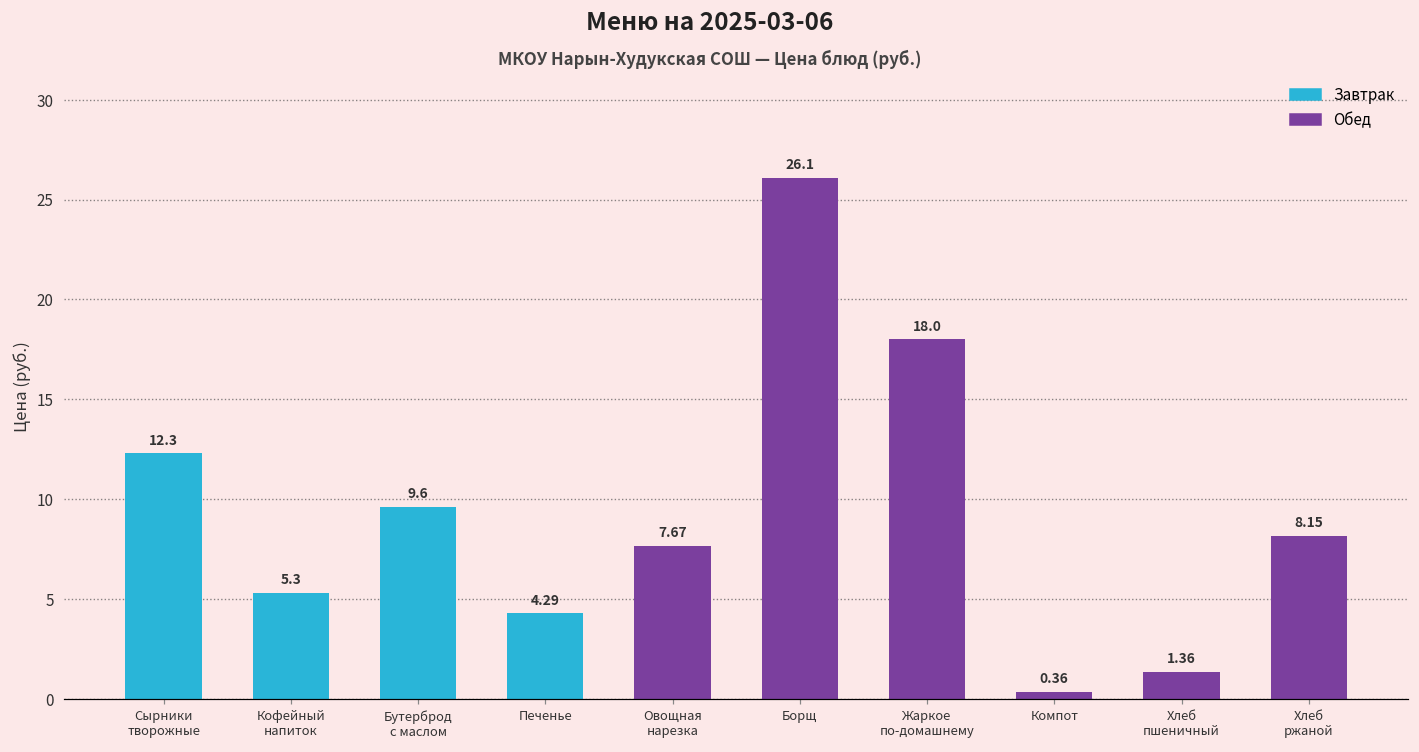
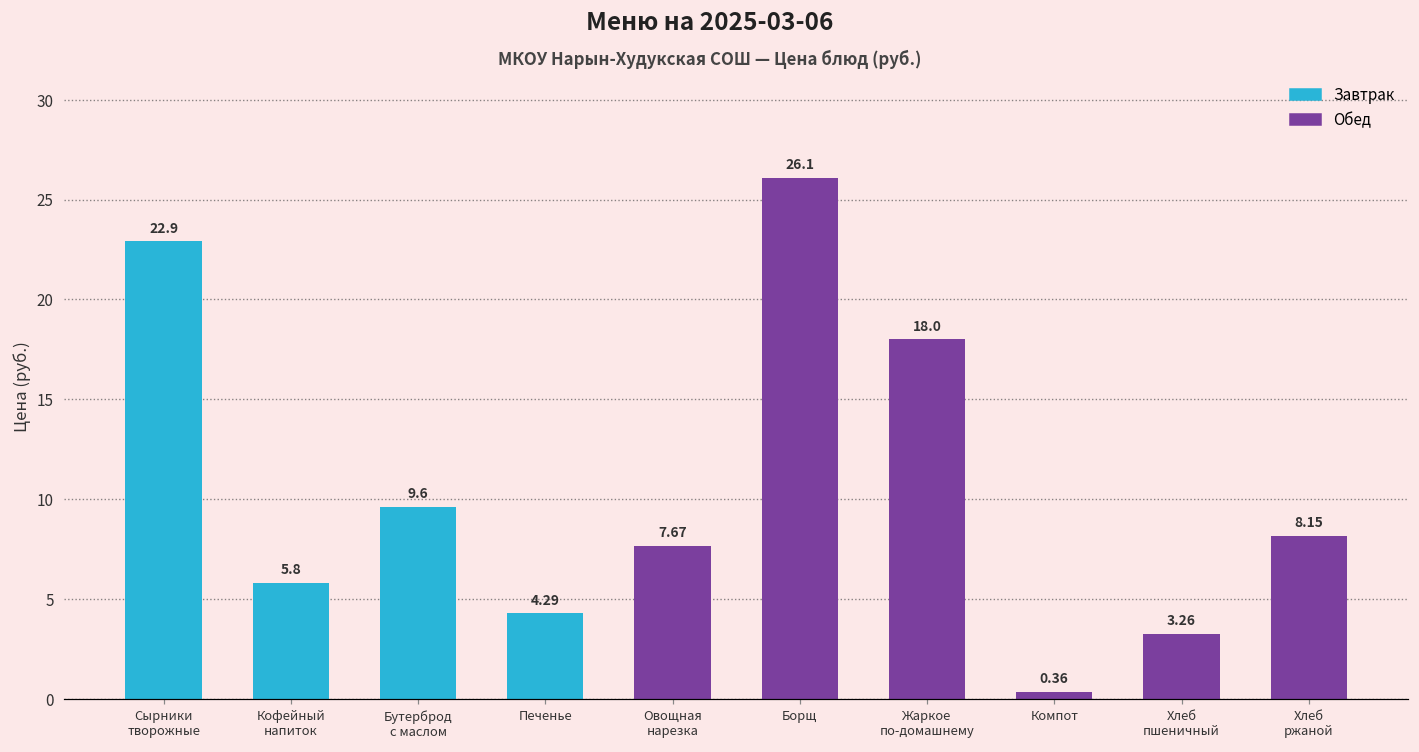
Сырники творожные: 12.3 -> 22.9
Кофейный напиток: 5.3 -> 5.8
Хлеб пшеничный: 1.36 -> 3.26
